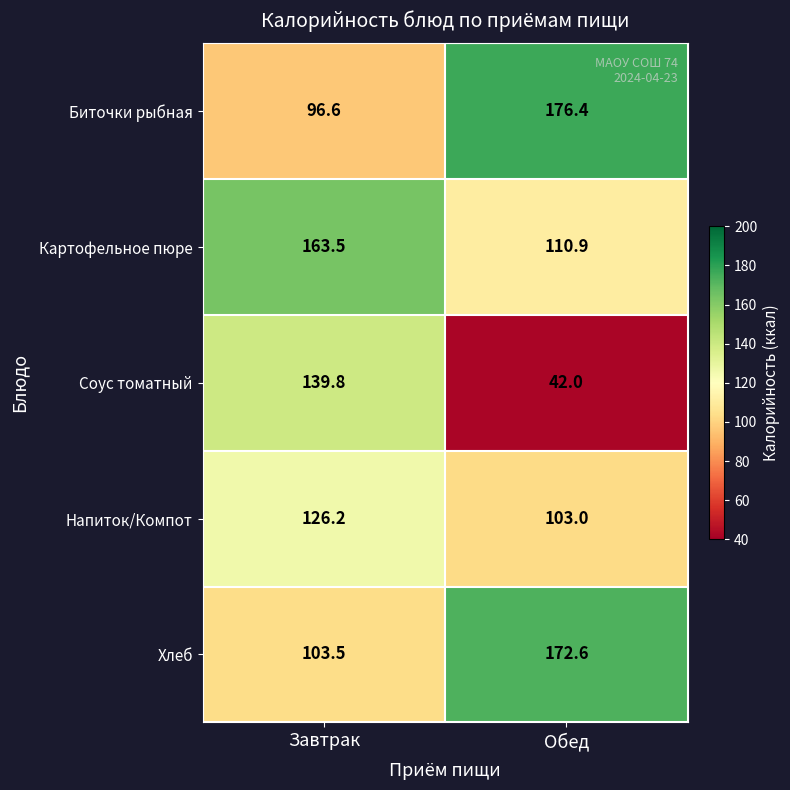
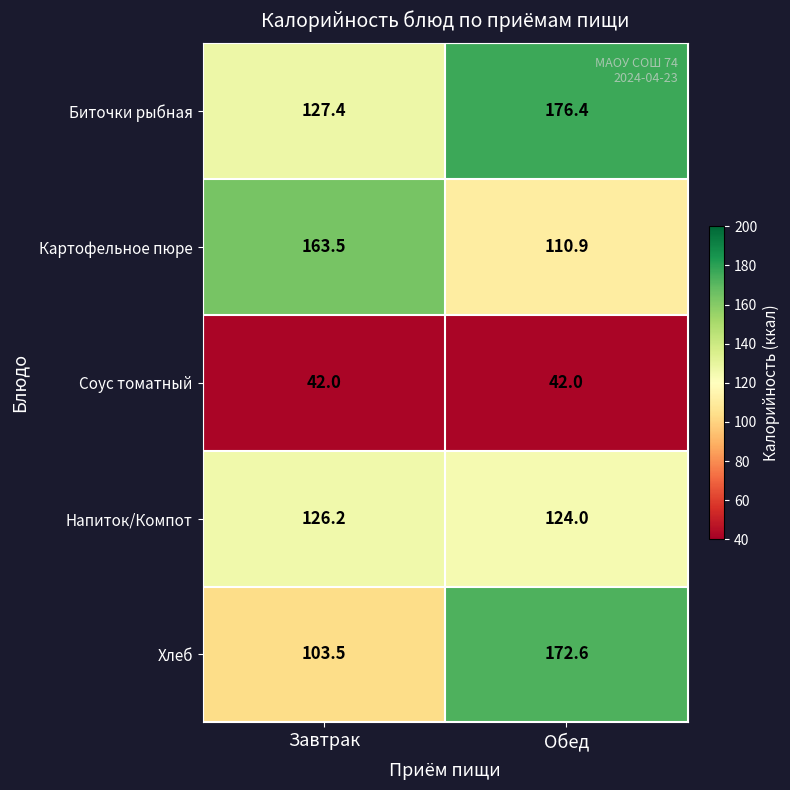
Биточки рыбная, Завтрак: 96.6 -> 127.4
Соус томатный, Завтрак: 139.8 -> 42.0
Напиток/Компот, Обед: 103.0 -> 124.0
